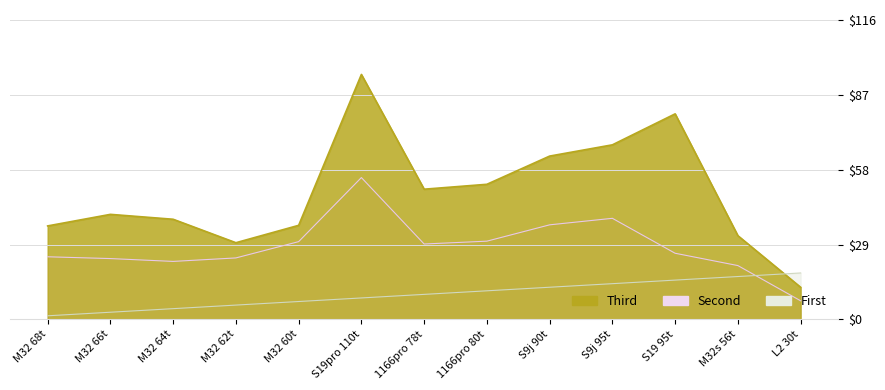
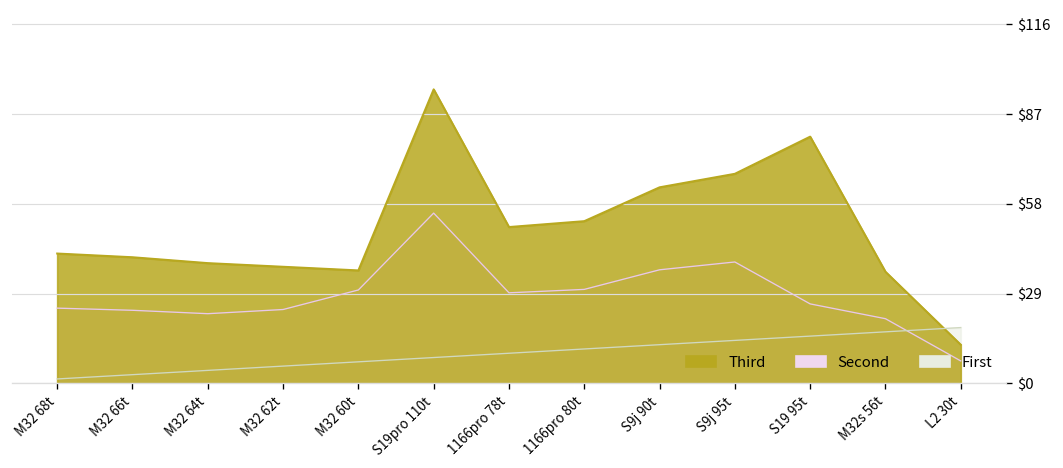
Third, M32 68t: $36 -> $42
Third, M32 62t: $30 -> $38
Third, M32s 56t: $32 -> $36
